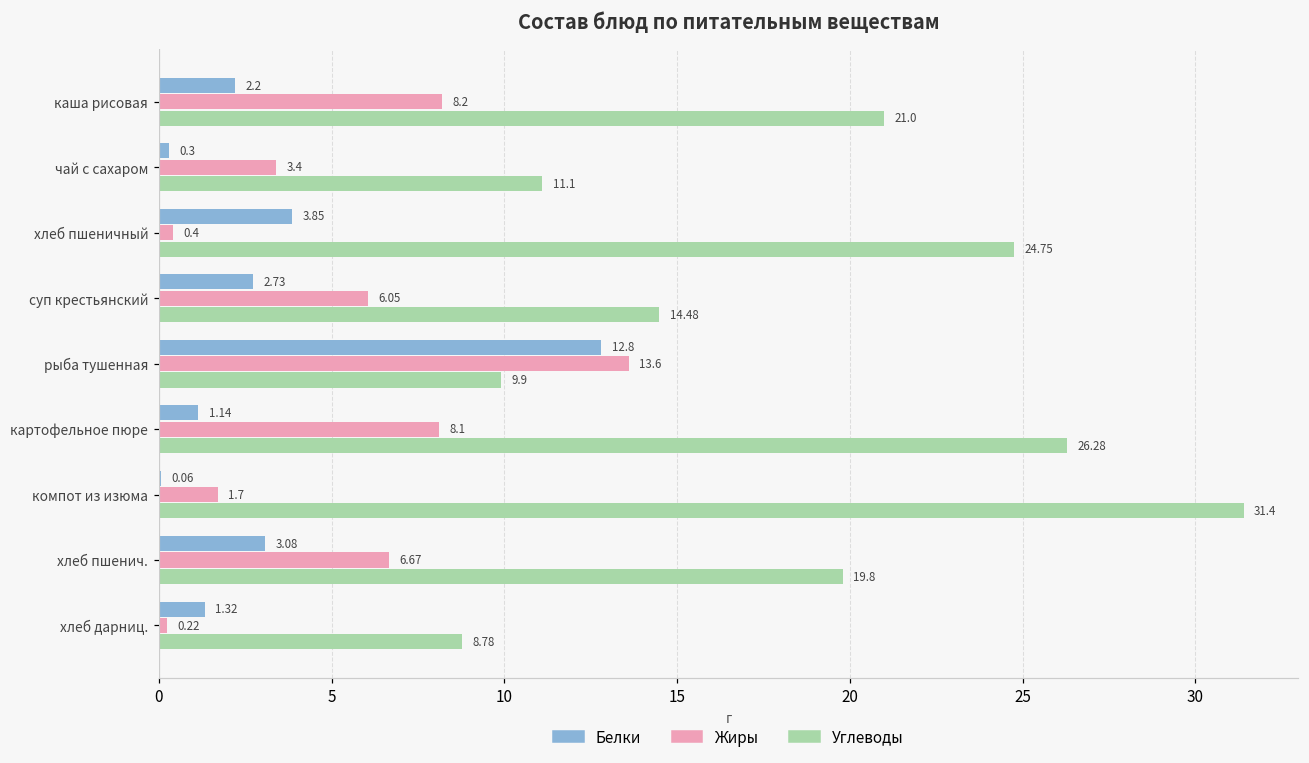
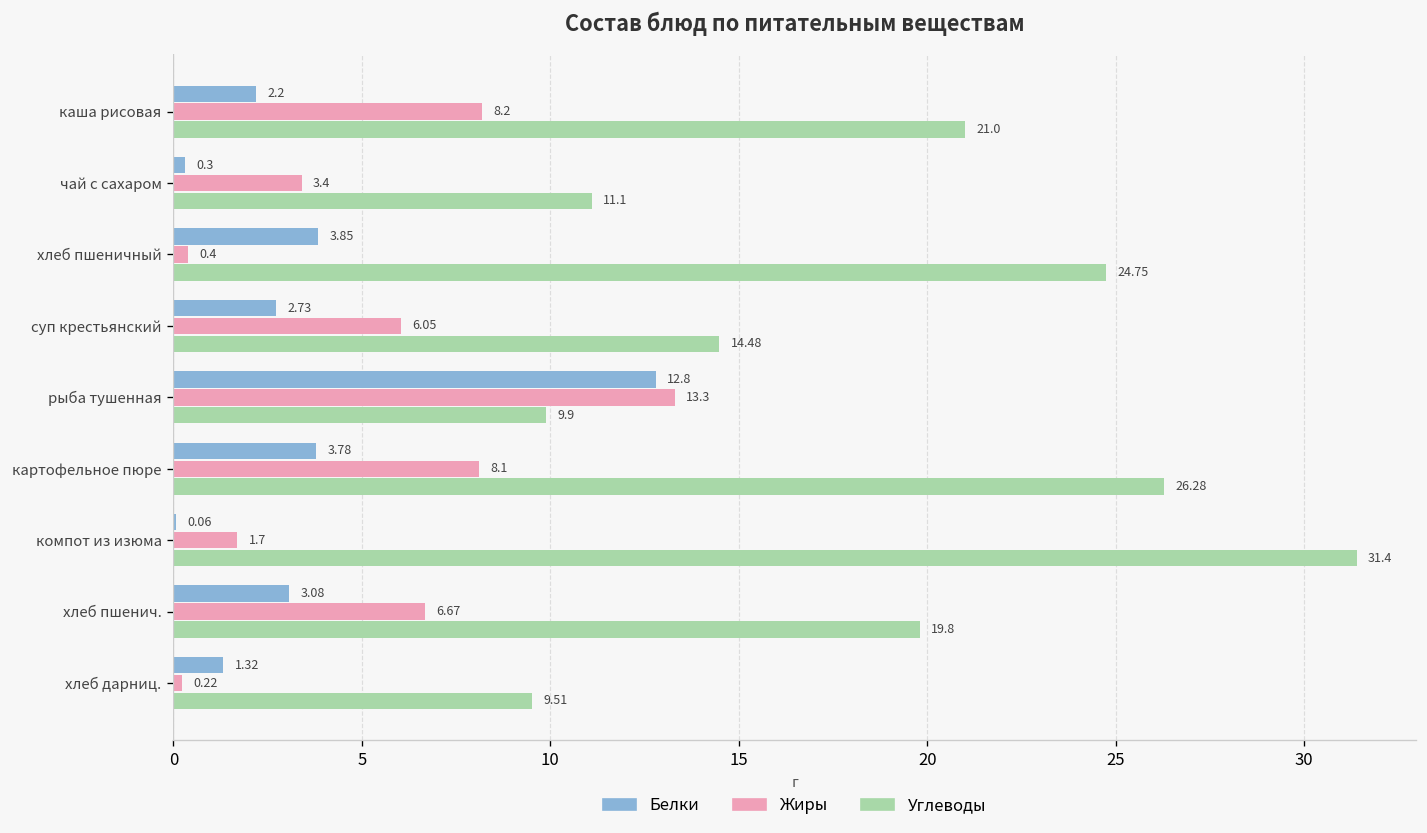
Жиры, рыба тушенная: 13.6 -> 13.3
Белки, картофельное пюре: 1.14 -> 3.78
Углеводы, хлеб дарниц.: 8.78 -> 9.51
